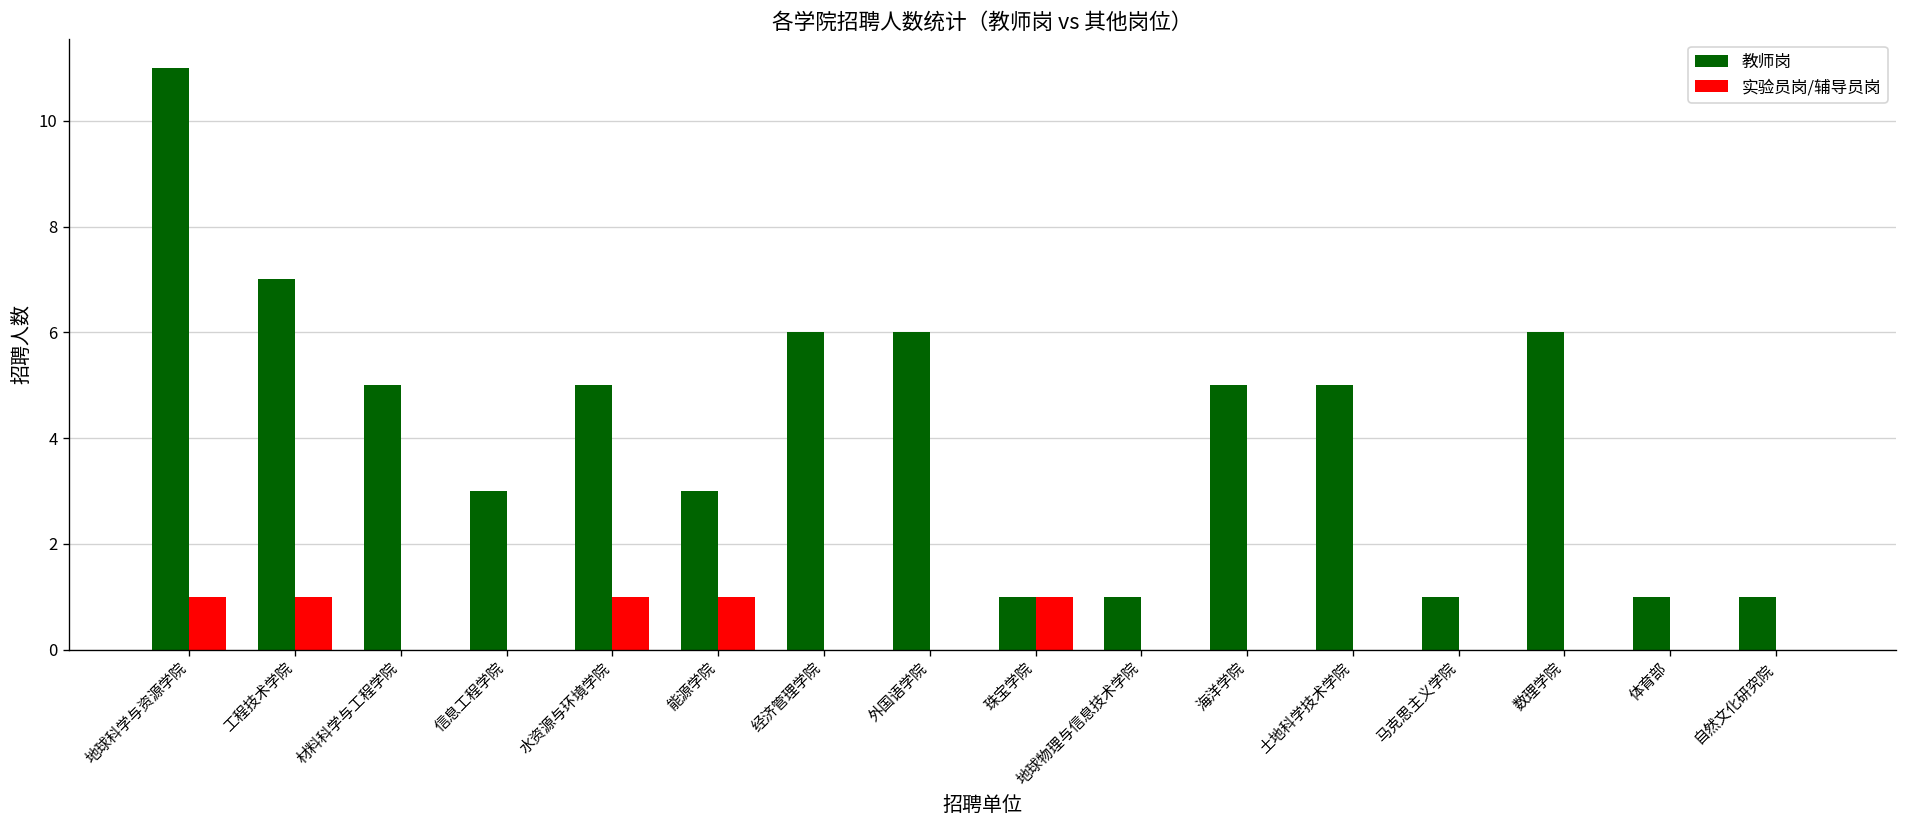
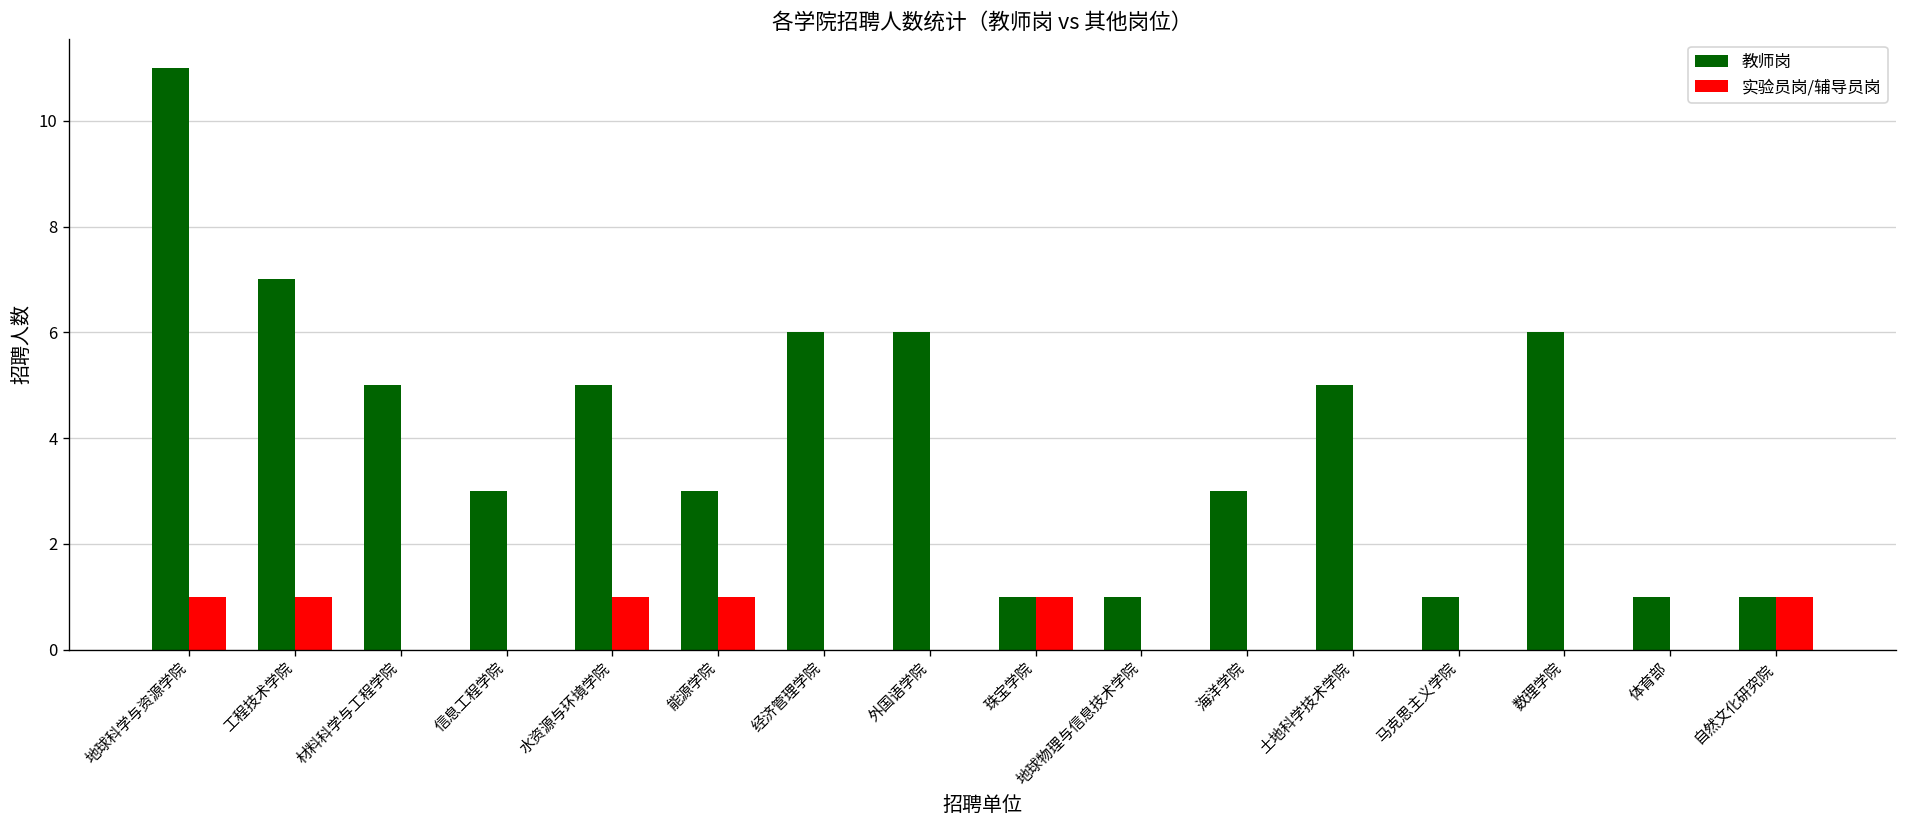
教师岗, 海洋学院: 5 -> 3
实验员岗/辅导员岗, 自然文化研究院: 0 -> 1
